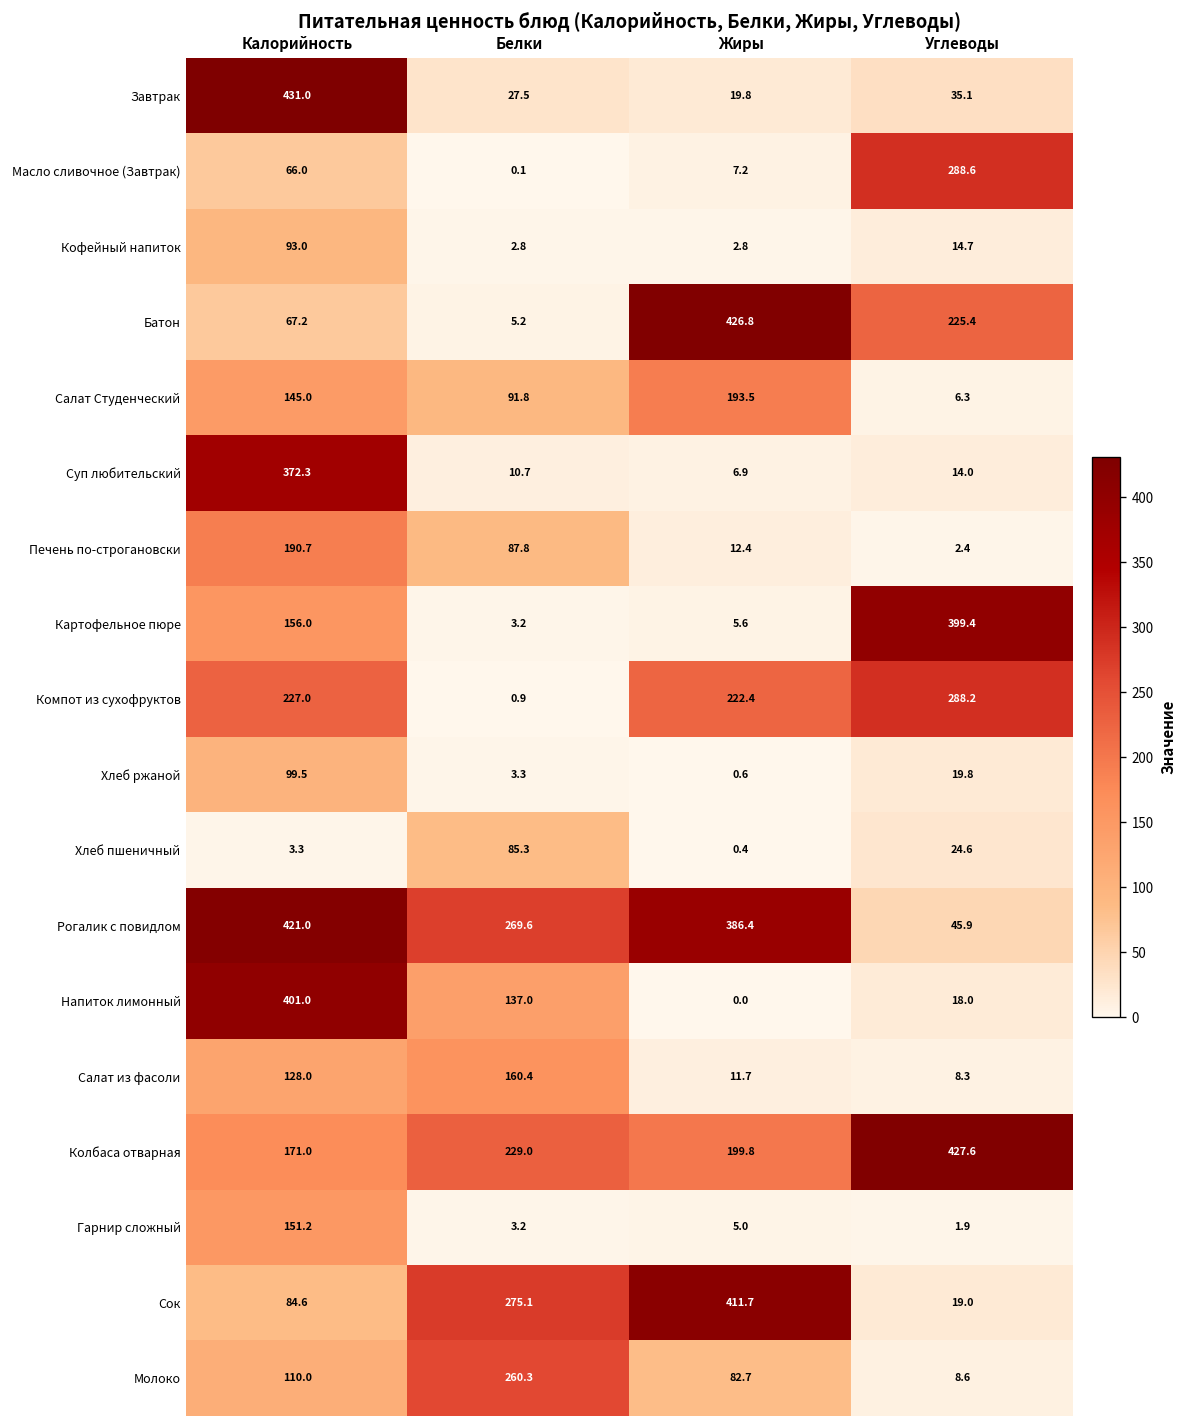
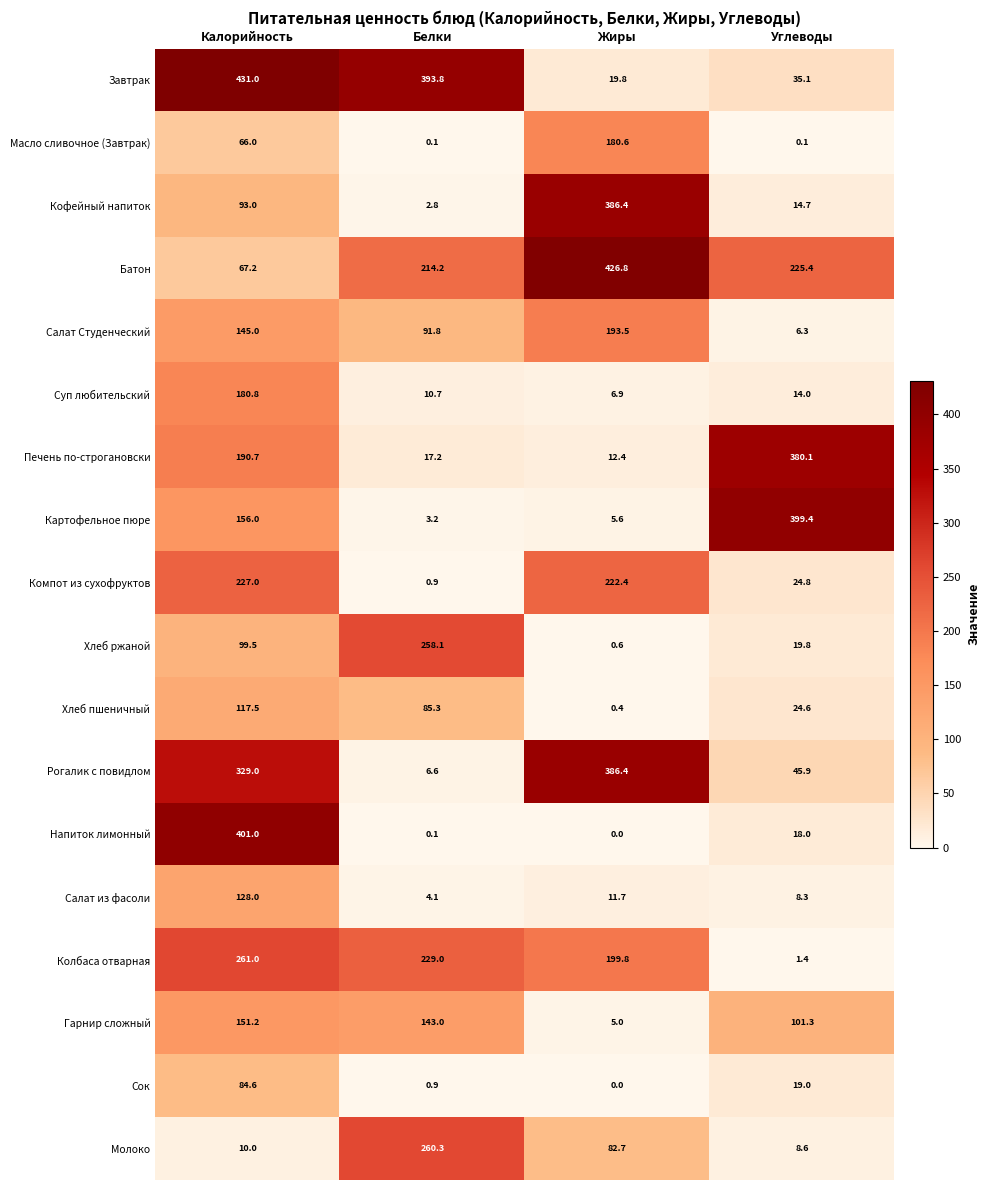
Завтрак, Белки: 27.5 -> 393.8
Масло сливочное (Завтрак), Жиры: 7.2 -> 180.6
Масло сливочное (Завтрак), Углеводы: 288.6 -> 0.1
Кофейный напиток, Жиры: 2.8 -> 386.4
Батон, Белки: 5.2 -> 214.2
Суп любительский, Калорийность: 372.3 -> 180.8
Печень по-строгановски, Белки: 87.8 -> 17.2
Печень по-строгановски, Углеводы: 2.4 -> 380.1
Компот из сухофруктов, Углеводы: 288.2 -> 24.8
Хлеб ржаной, Белки: 3.3 -> 258.1
Хлеб пшеничный, Калорийность: 3.3 -> 117.5
Рогалик с повидлом, Калорийность: 421.0 -> 329.0
Рогалик с повидлом, Белки: 269.6 -> 6.6
Напиток лимонный, Белки: 137.0 -> 0.1
Салат из фасоли, Белки: 160.4 -> 4.1
Колбаса отварная, Калорийность: 171.0 -> 261.0
Колбаса отварная, Углеводы: 427.6 -> 1.4
Гарнир сложный, Белки: 3.2 -> 143.0
Гарнир сложный, Углеводы: 1.9 -> 101.3
Сок, Белки: 275.1 -> 0.9
Сок, Жиры: 411.7 -> 0.0
Молоко, Калорийность: 110.0 -> 10.0
